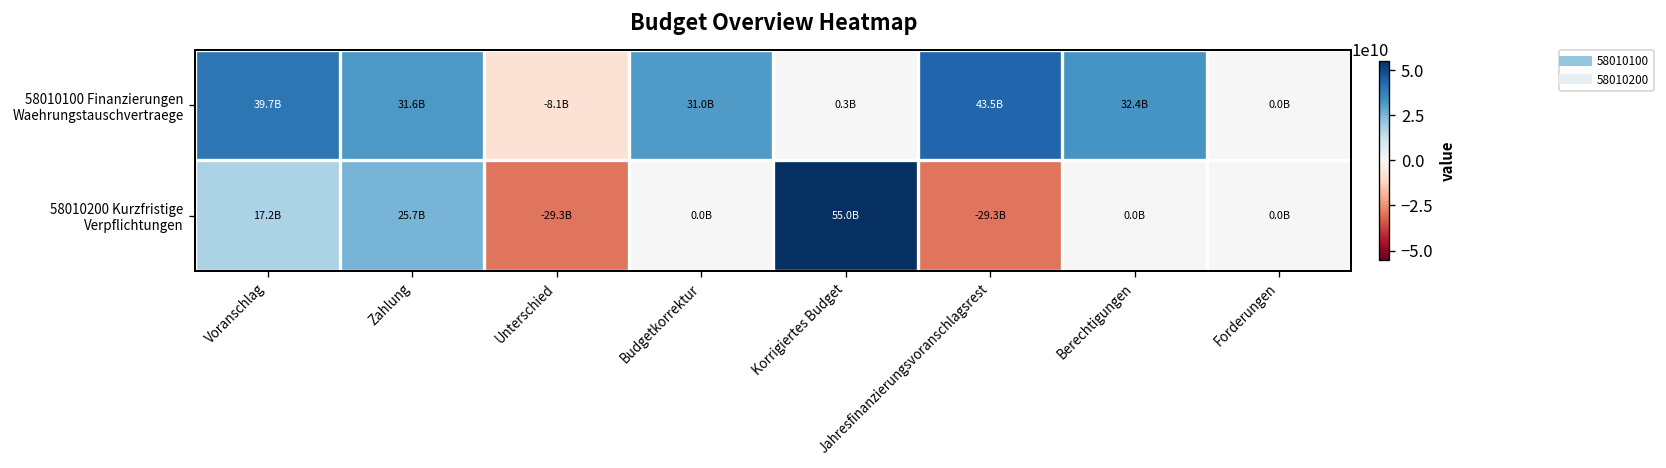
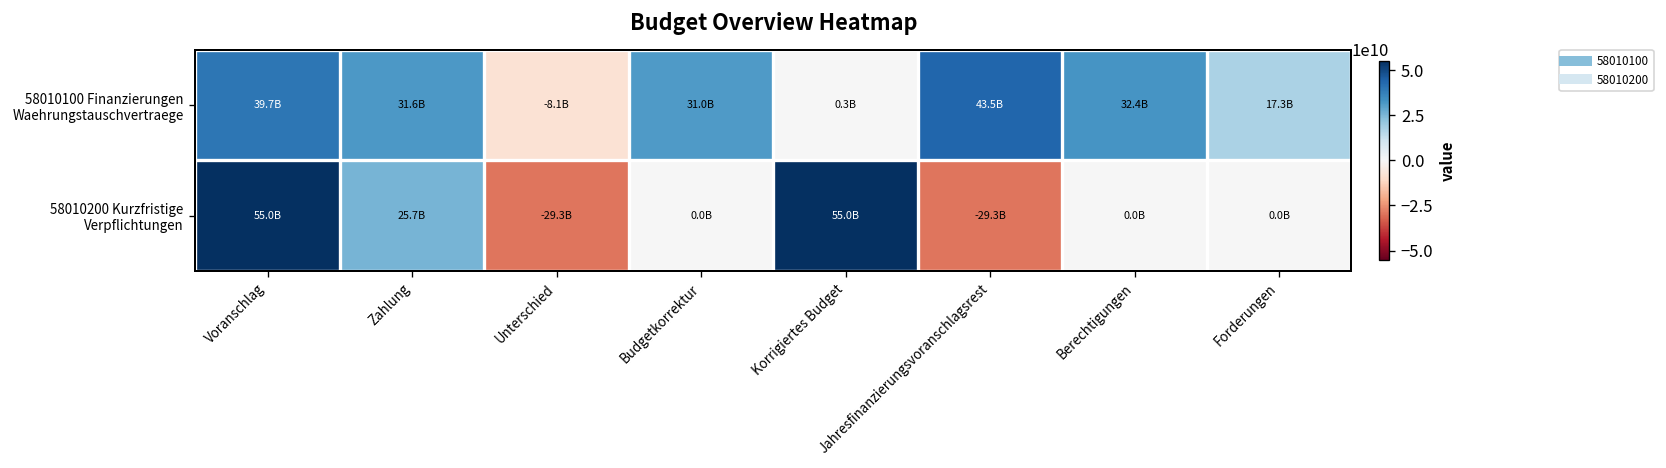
58010100 Finanzierungen Waehrungstauschvertraege, Forderungen: 0.0B -> 17.3B
58010200 Kurzfristige Verpflichtungen, Voranschlag: 17.2B -> 55.0B
